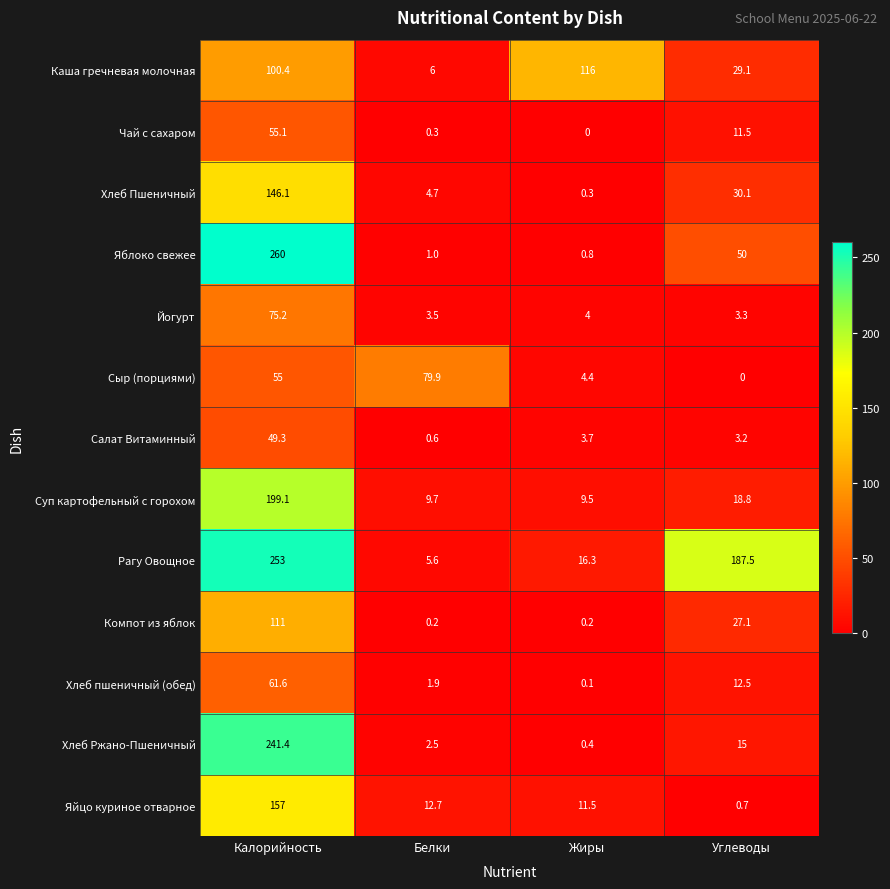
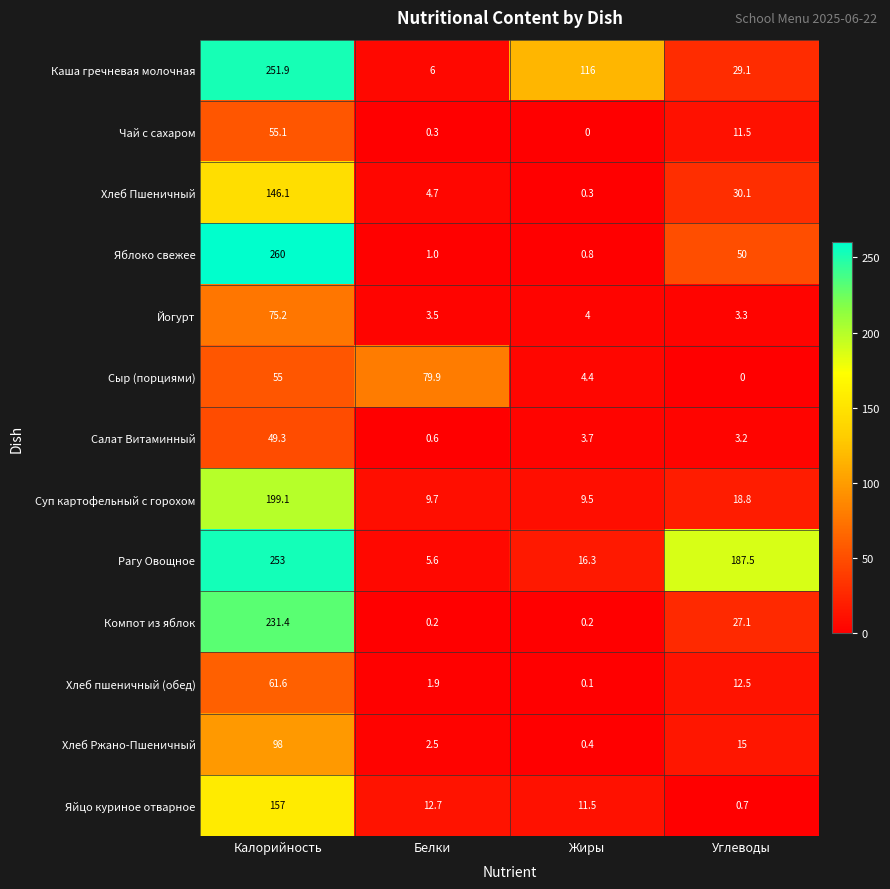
Каша гречневая молочная, Калорийность: 100.4 -> 251.9
Компот из яблок, Калорийность: 111 -> 231.4
Хлеб Ржано-Пшеничный, Калорийность: 241.4 -> 98
